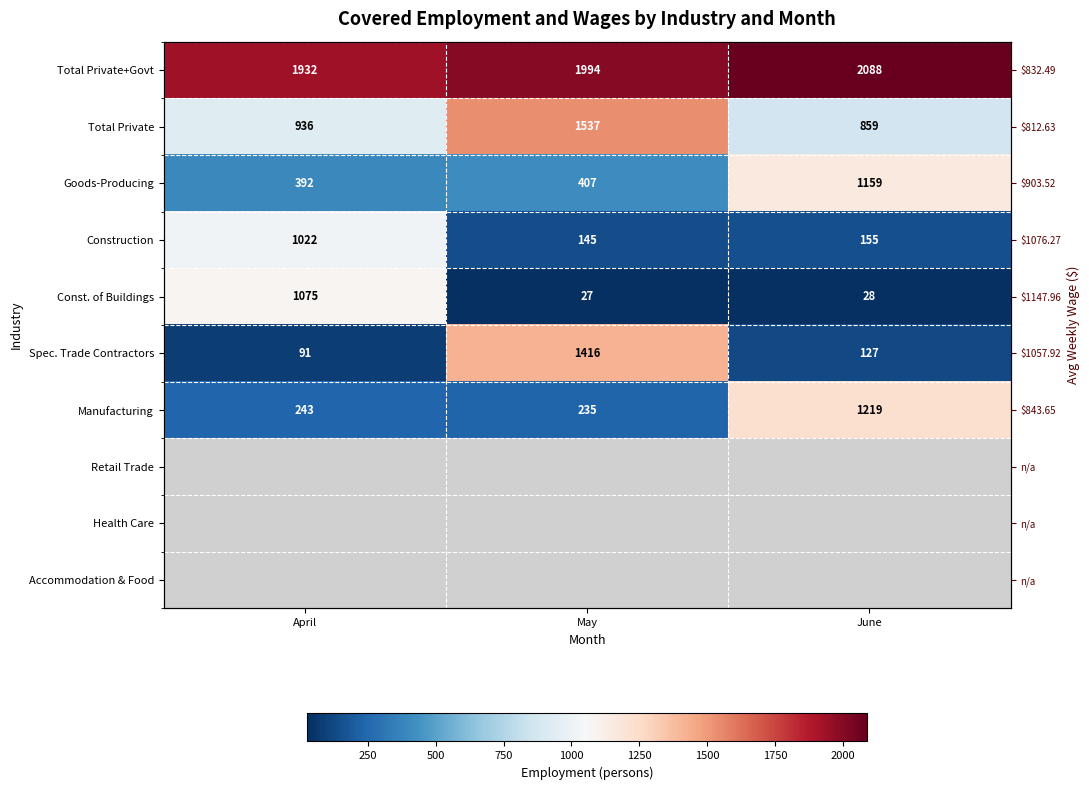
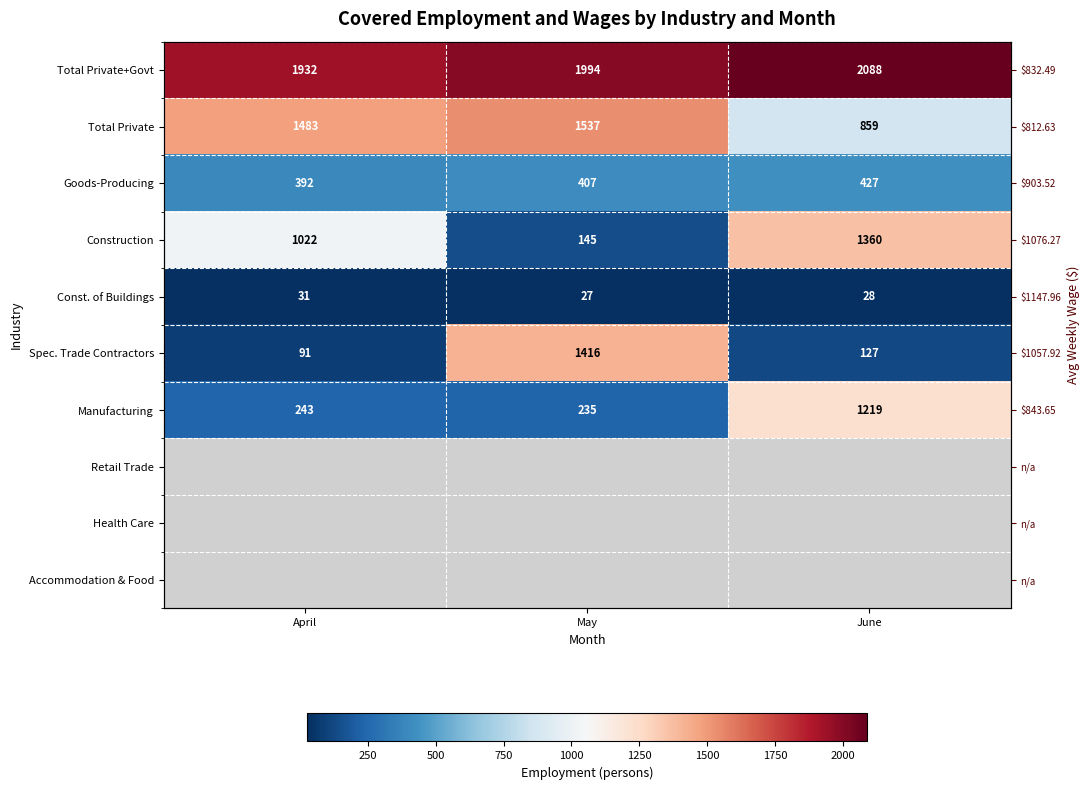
Total Private, April: 936 -> 1483
Goods-Producing, June: 1159 -> 427
Construction, June: 155 -> 1360
Const. of Buildings, April: 1075 -> 31
